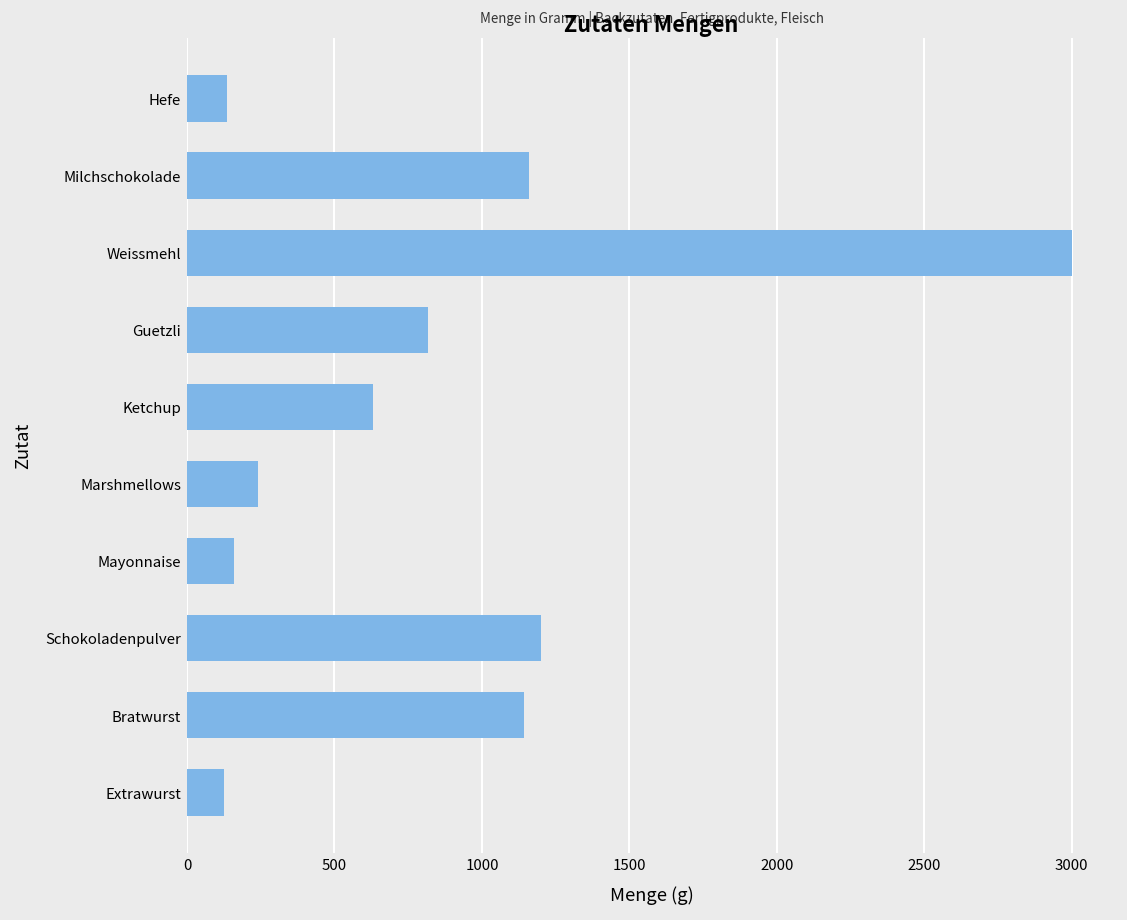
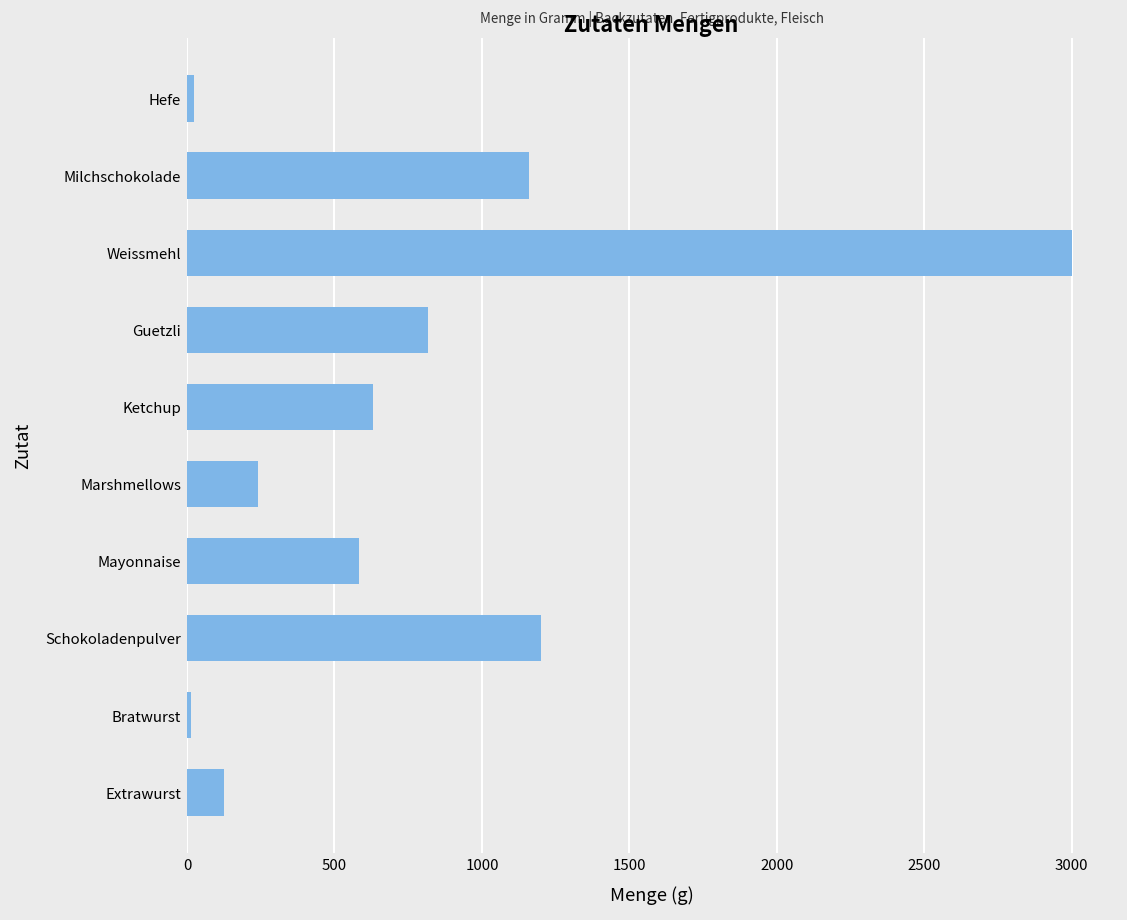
Hefe: 140 -> 20
Mayonnaise: 160 -> 580
Bratwurst: 1140 -> 20
